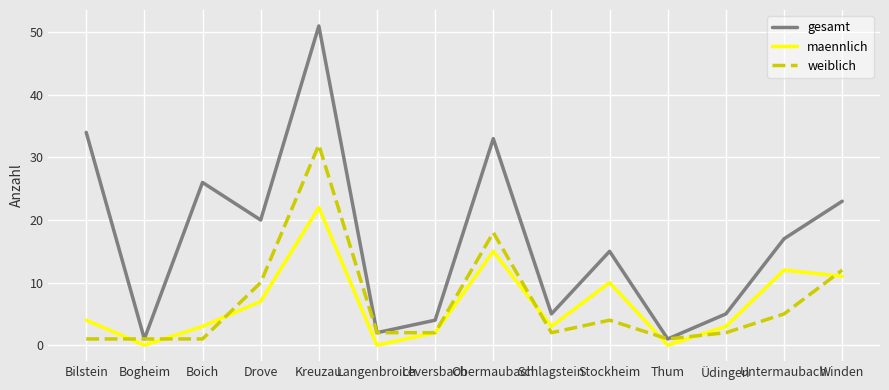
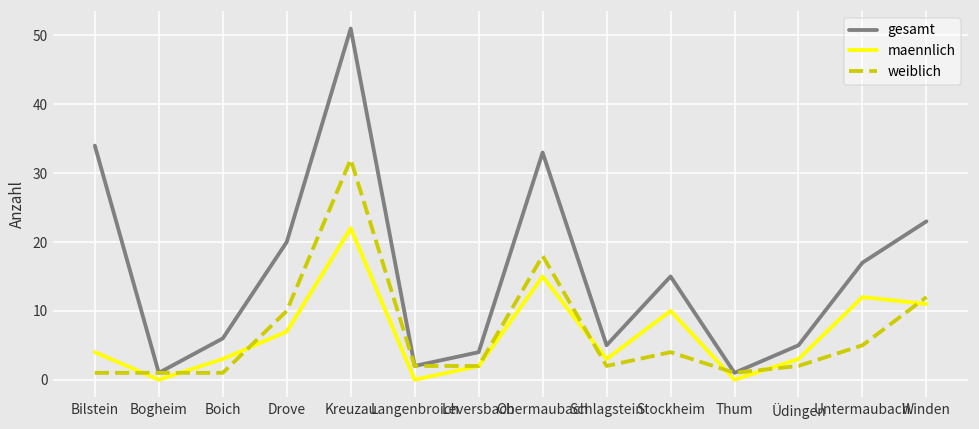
gesamt, Boich: 26 -> 6
